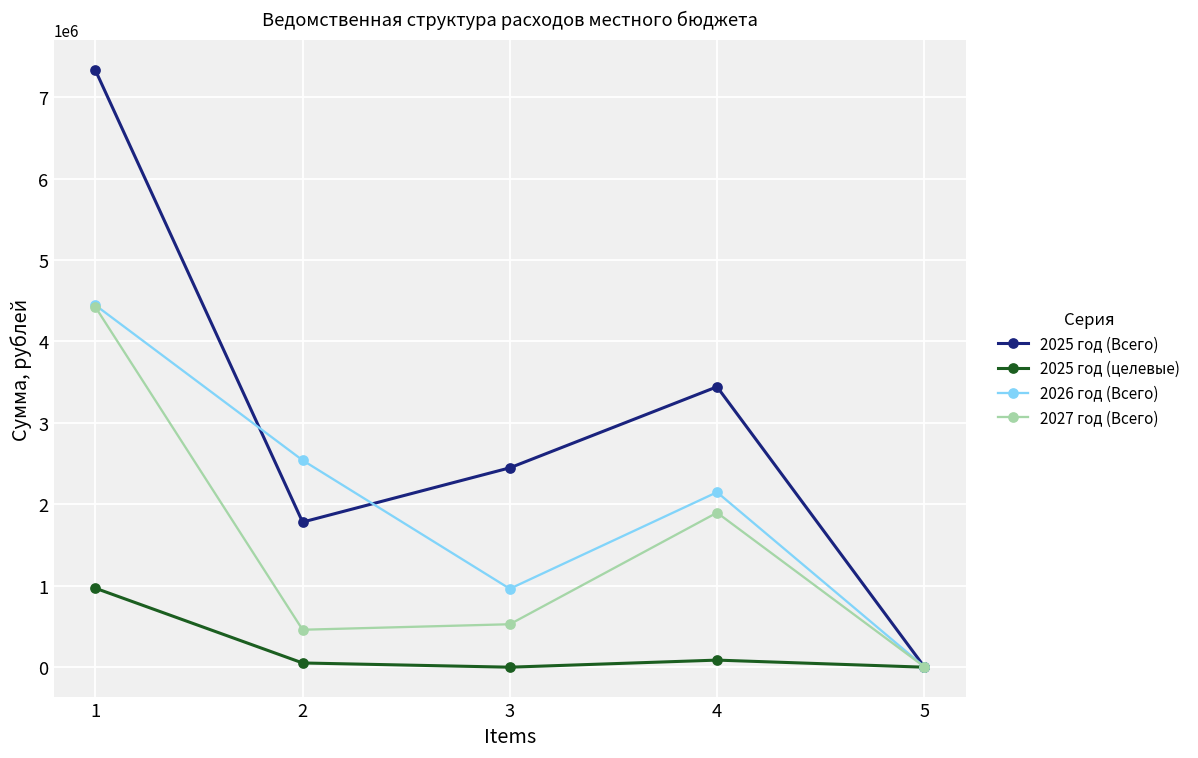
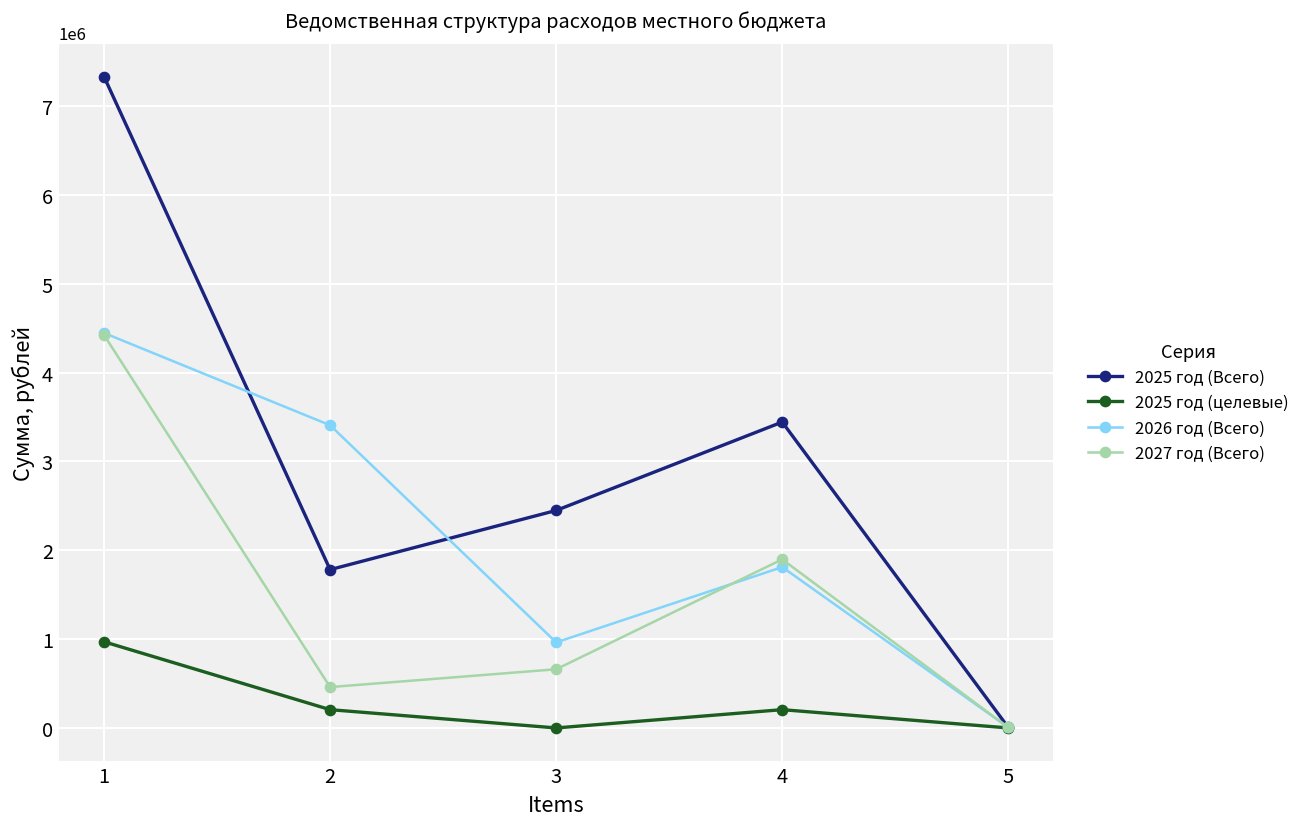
2025 год (целевые), 2: 100000 -> 200000
2026 год (Всего), 2: 2500000 -> 3400000
2027 год (Всего), 3: 500000 -> 700000
2025 год (целевые), 4: 100000 -> 200000
2026 год (Всего), 4: 2100000 -> 1800000
